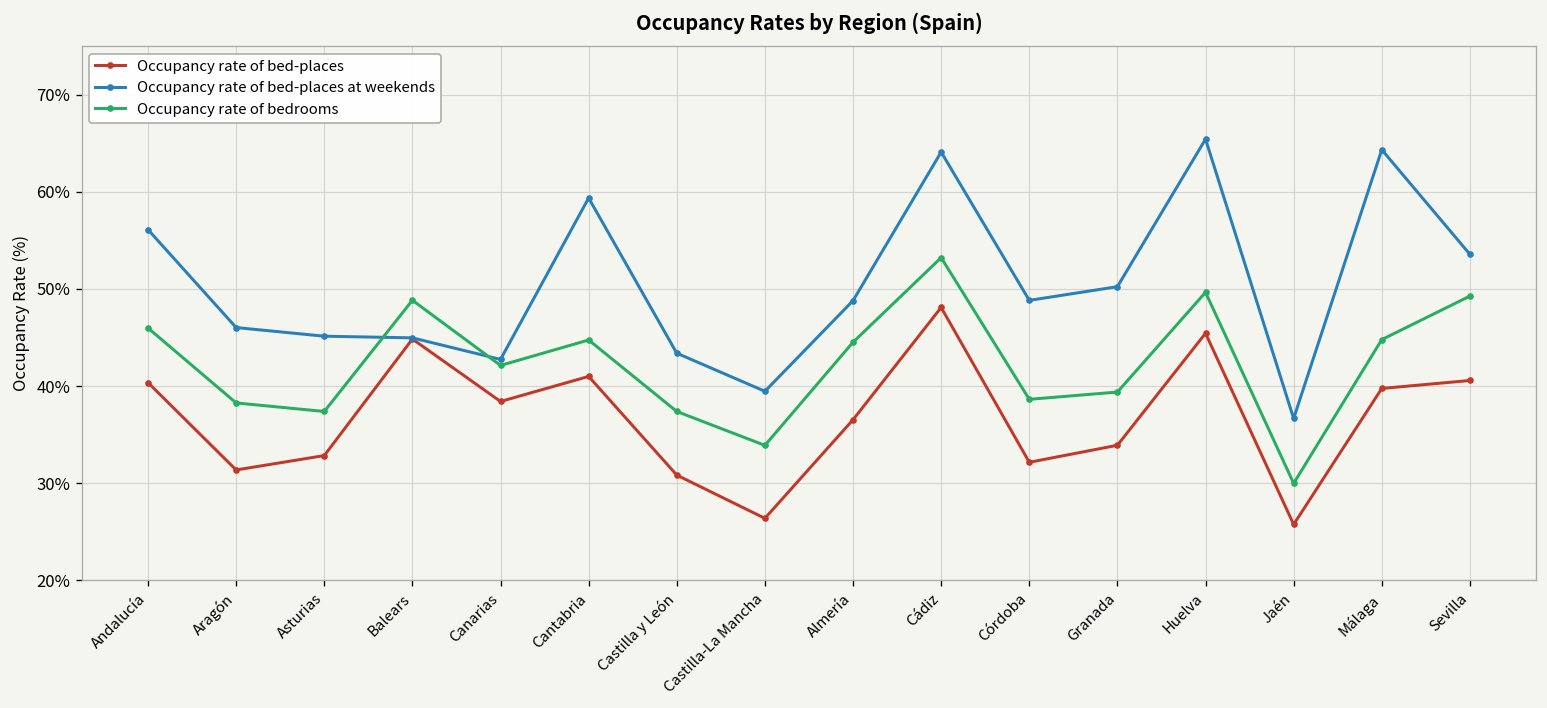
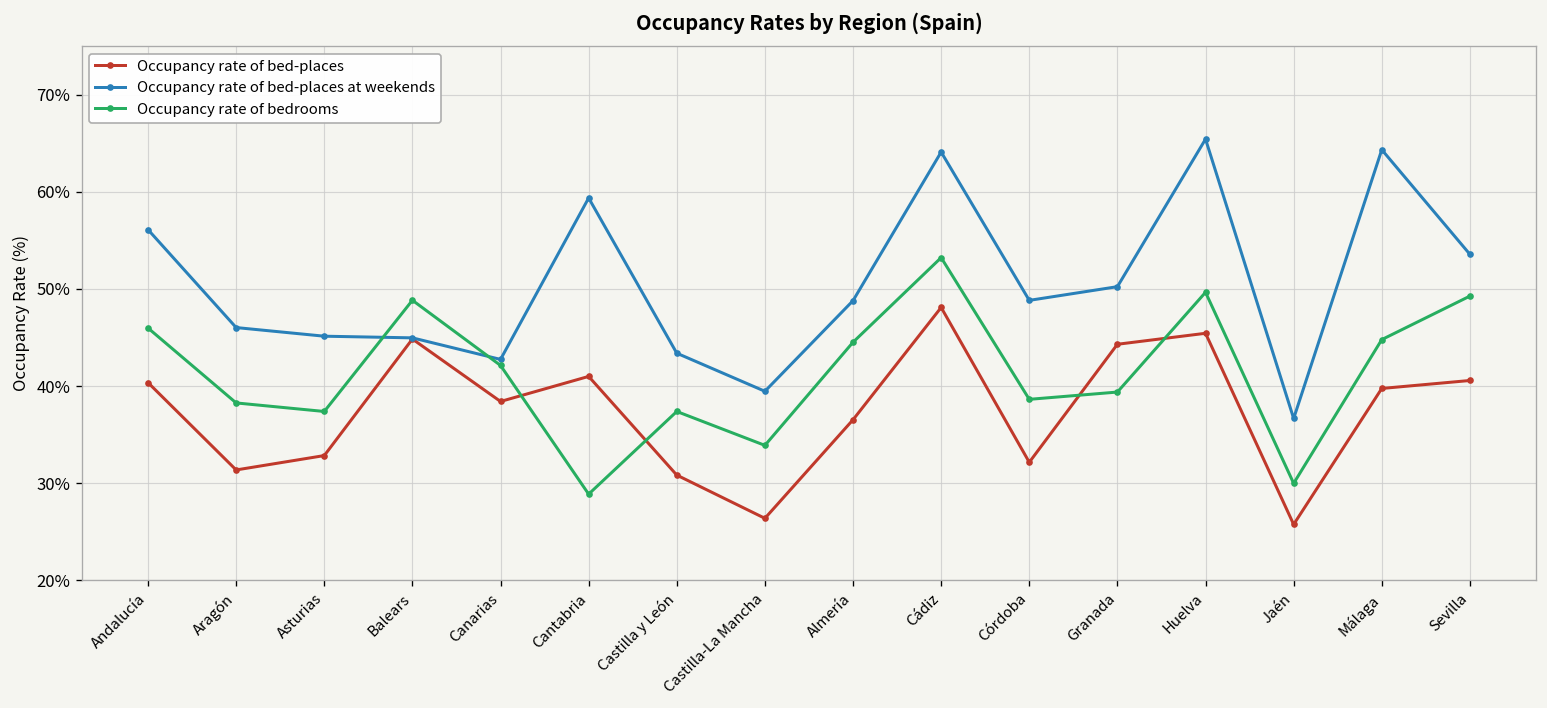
Occupancy rate of bedrooms, Cantabria: 45% -> 29%
Occupancy rate of bed-places, Granada: 34% -> 44%
